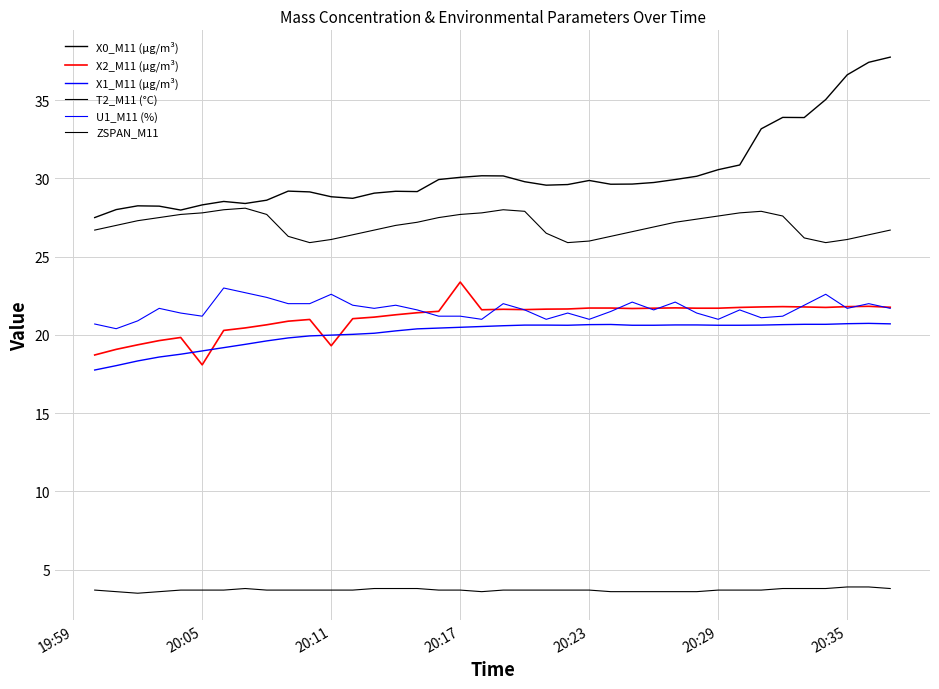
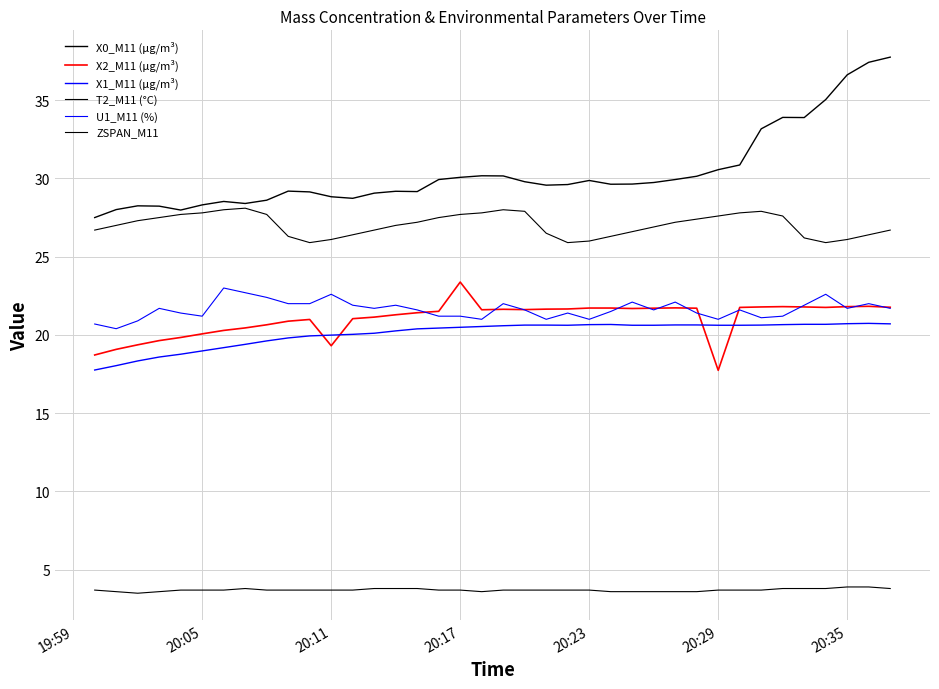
X2_M11 (μg/m³), 20:05: 18.1 -> 20.1
X2_M11 (μg/m³), 20:29: 21.7 -> 17.7
